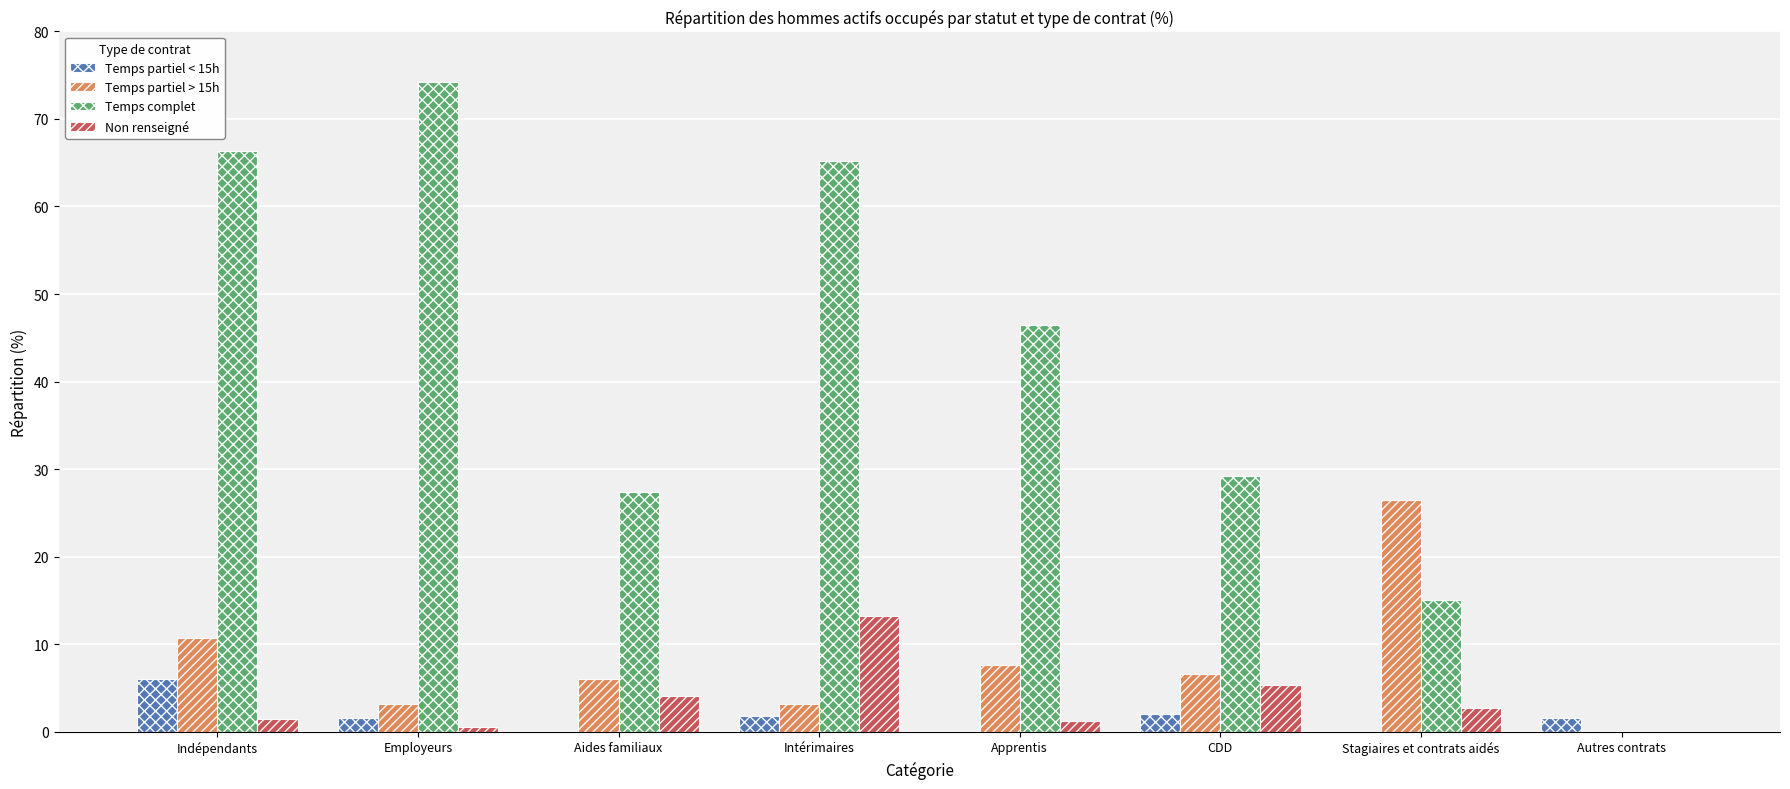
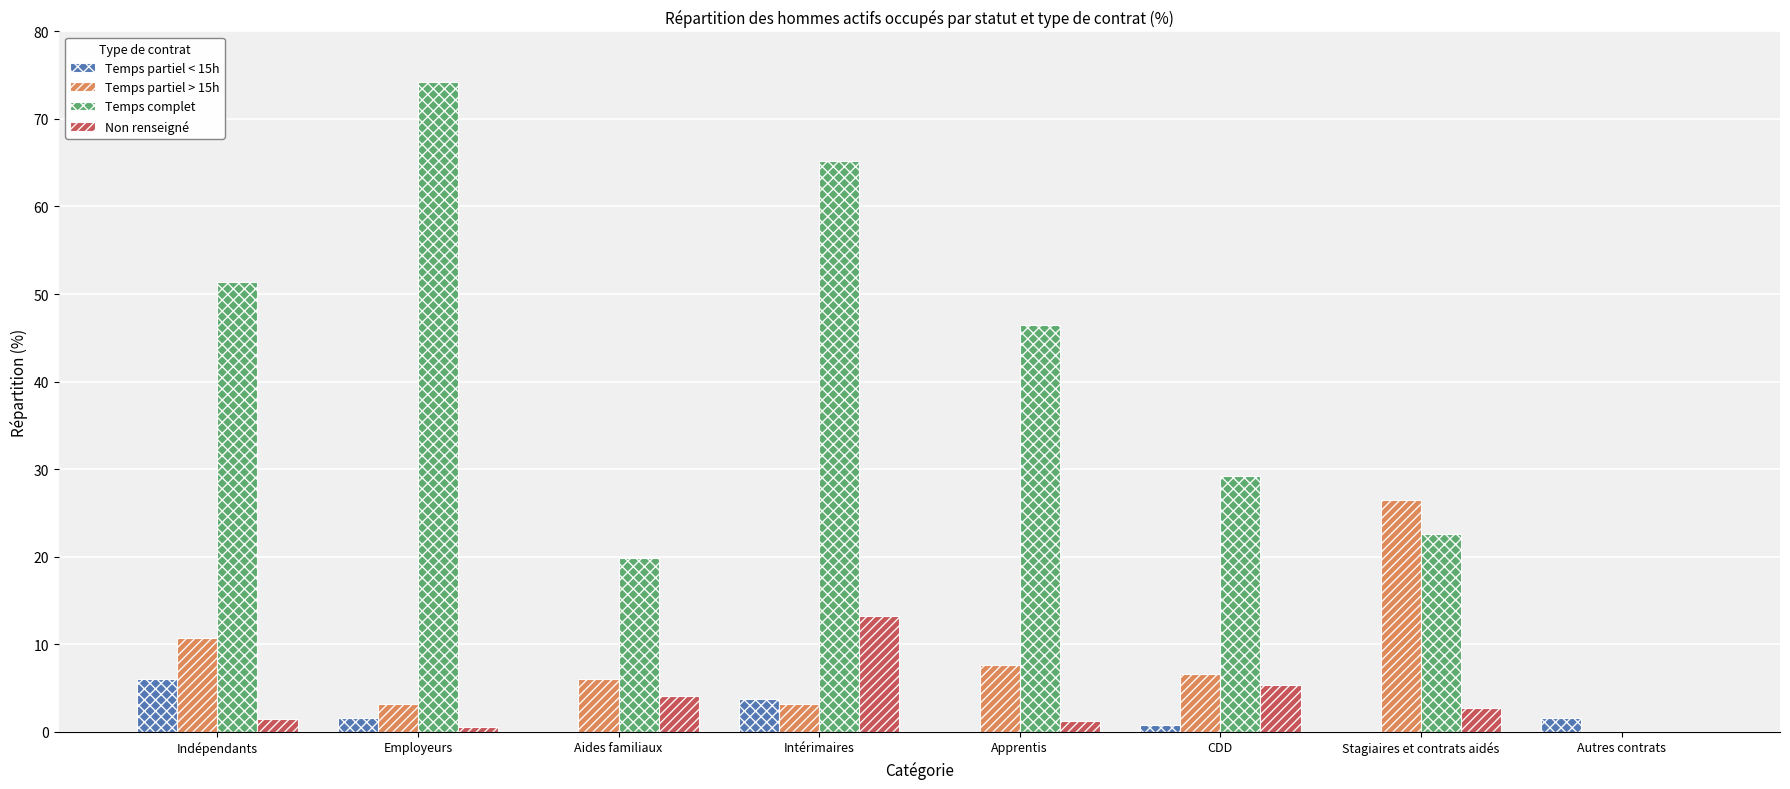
Temps complet, Indépendants: 66 -> 51
Temps complet, Aides familiaux: 27 -> 20
Temps partiel < 15h, Intérimaires: 2 -> 4
Temps partiel < 15h, CDD: 2 -> 1
Temps complet, Stagiaires et contrats aidés: 15 -> 23
